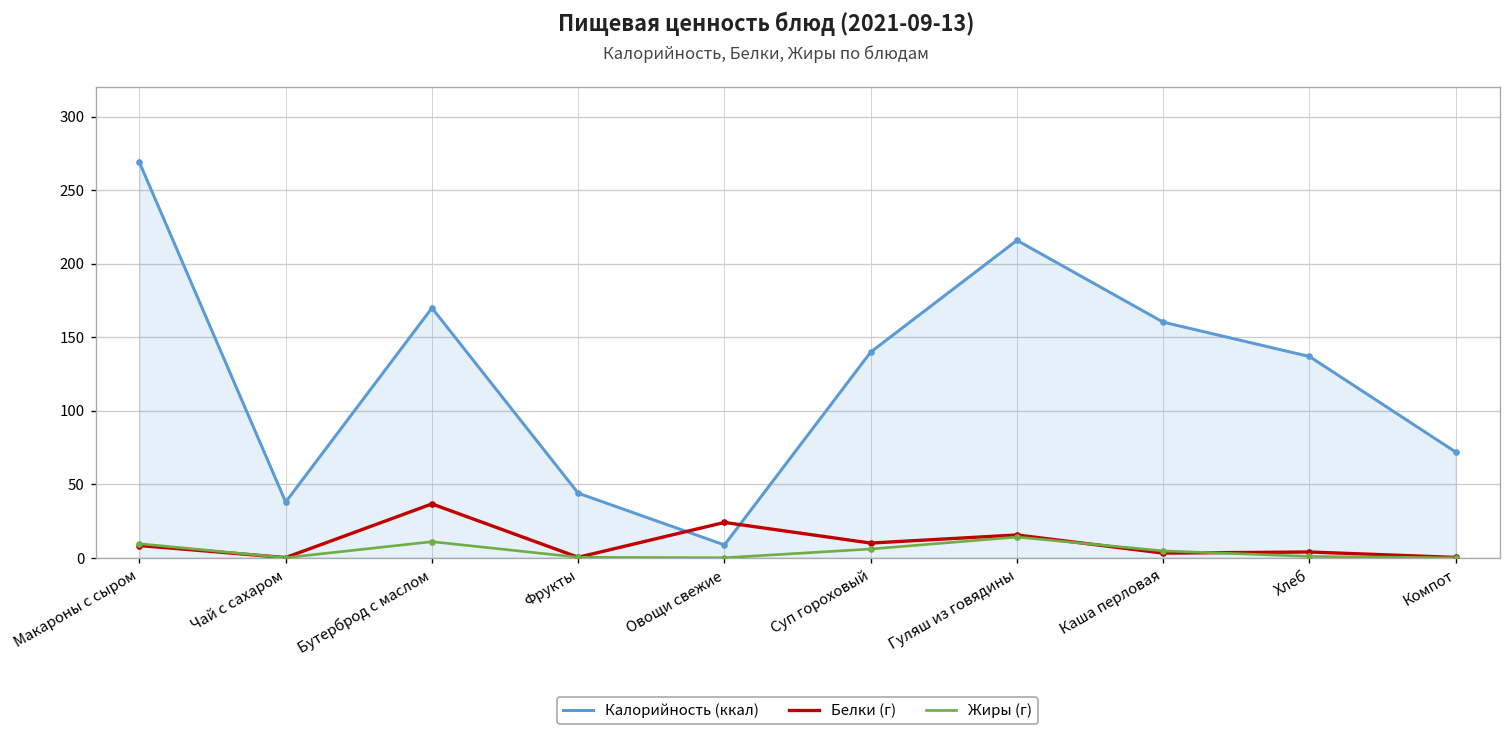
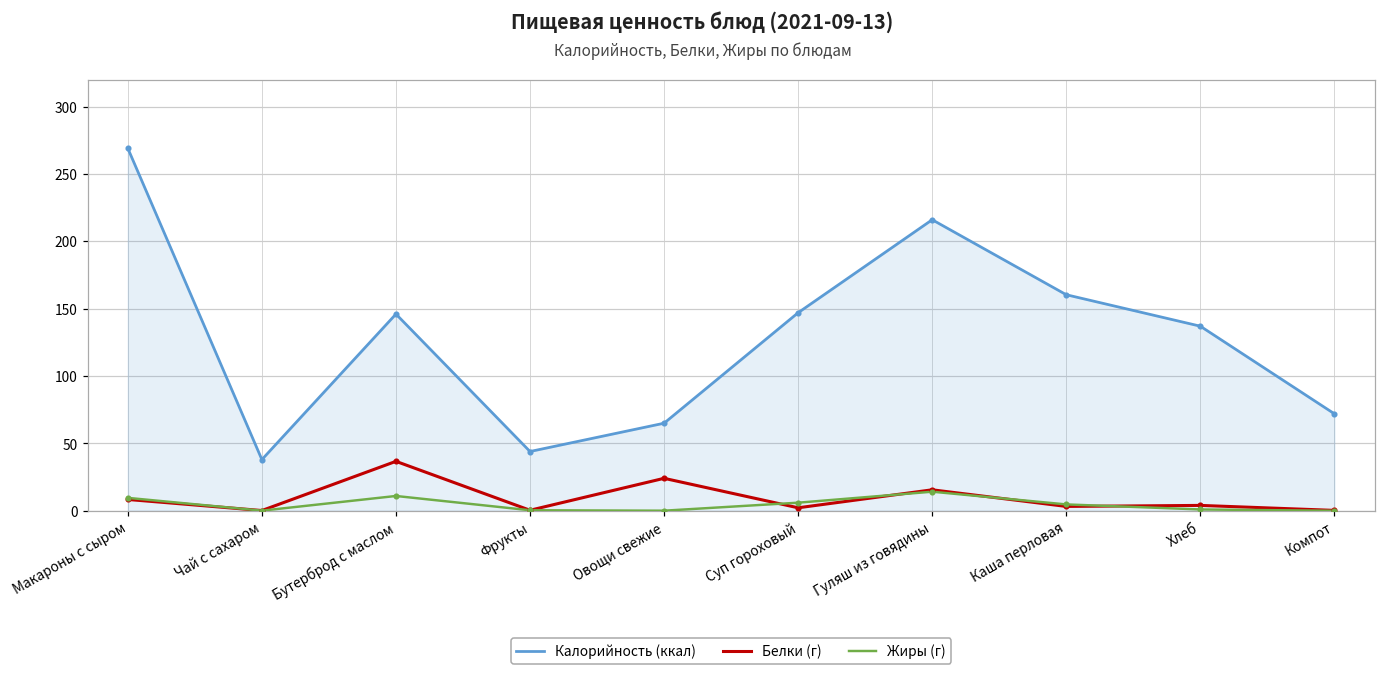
Калорийность (ккал), Бутерброд с маслом: 170 -> 146
Калорийность (ккал), Овощи свежие: 9 -> 65
Калорийность (ккал), Суп гороховый: 140 -> 147
Белки (г), Суп гороховый: 10 -> 2
